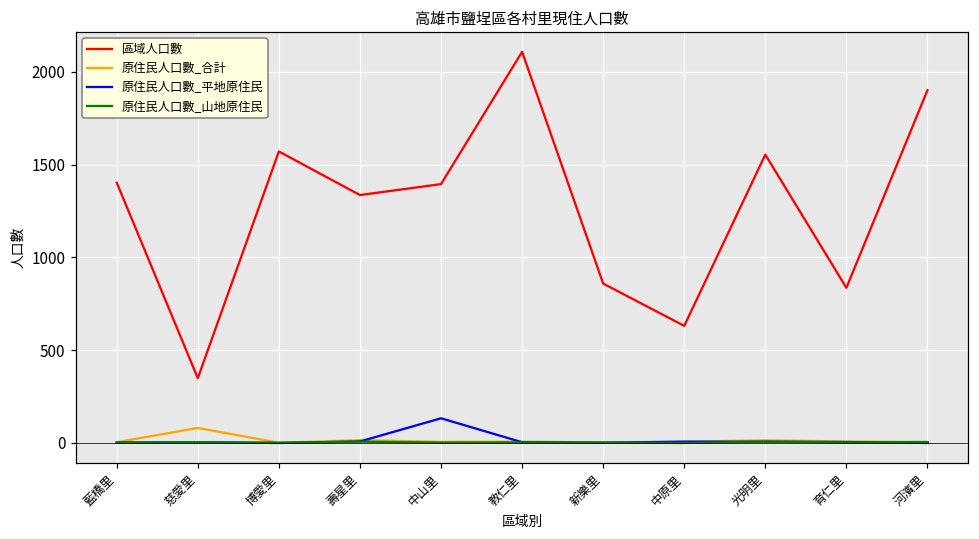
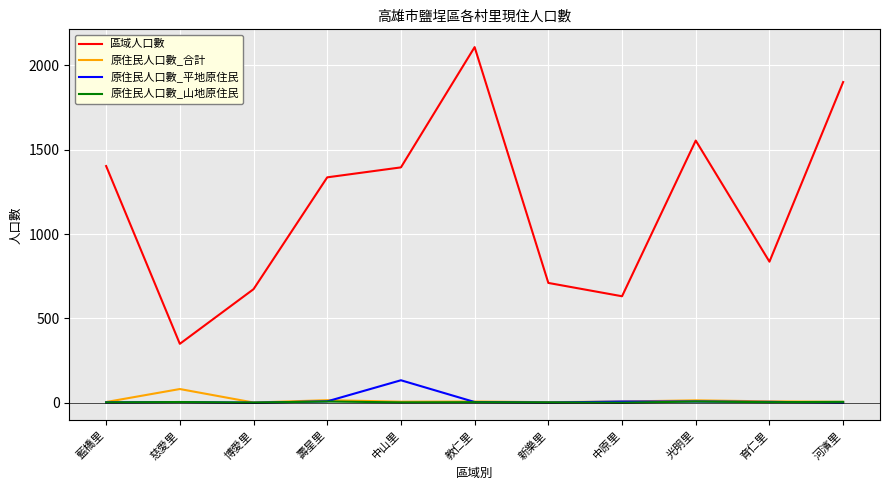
區域人口數, 博愛里: 1570 -> 670
區域人口數, 新樂里: 860 -> 710
